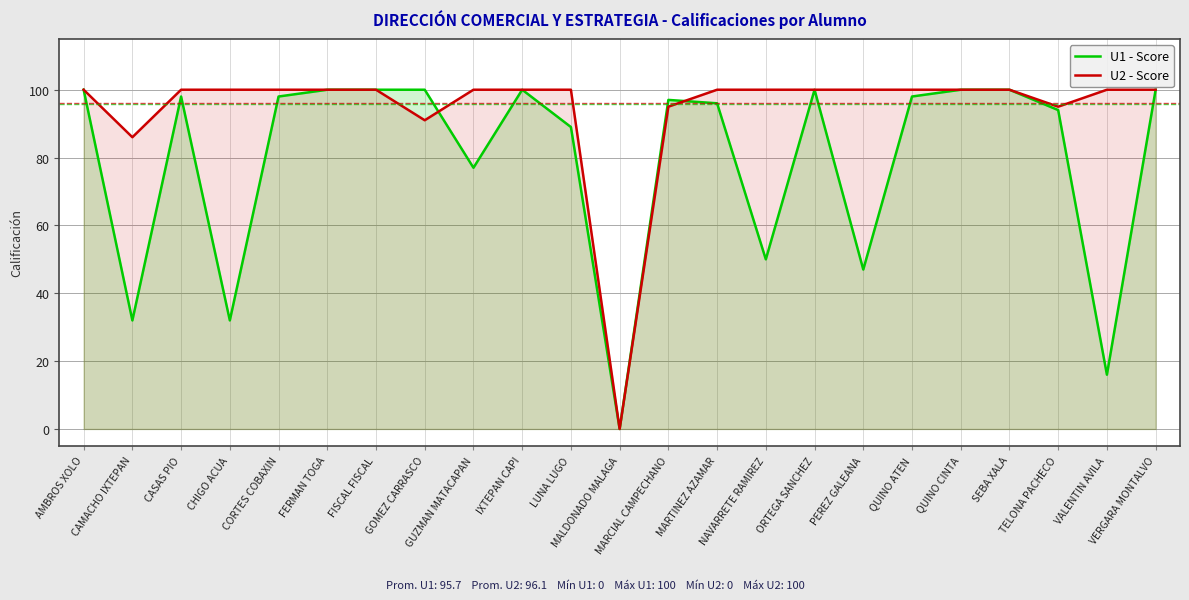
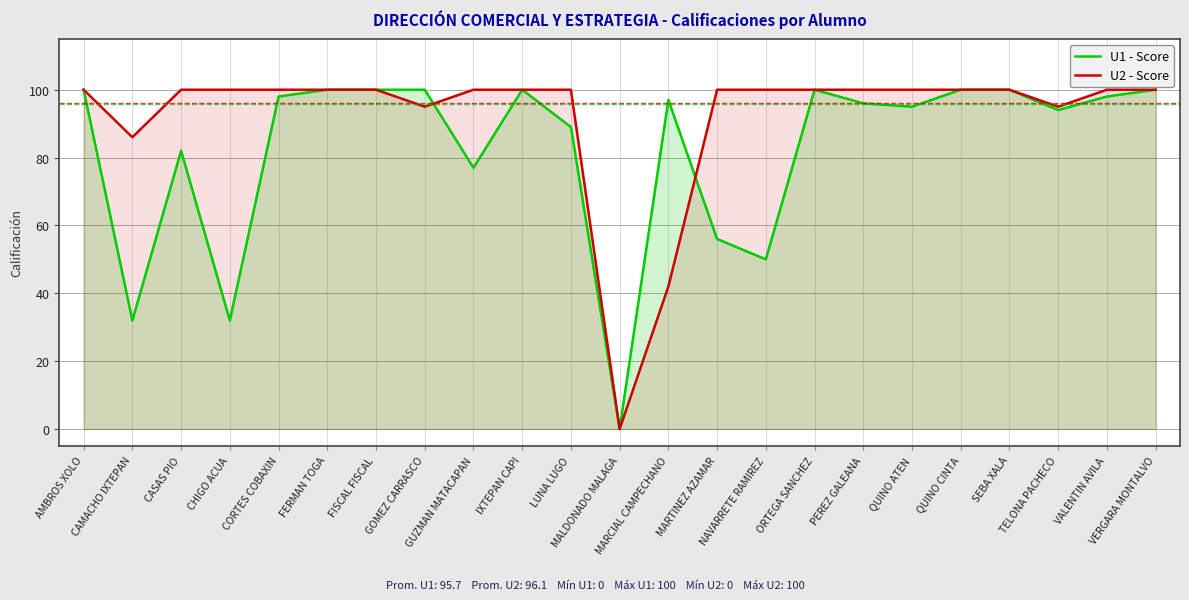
U1 - Score, CASAS PIO: 98 -> 82
U2 - Score, GOMEZ CARRASCO: 91 -> 95
U2 - Score, MARCIAL CAMPECHANO: 95 -> 42
U1 - Score, MARTINEZ AZAMAR: 96 -> 56
U1 - Score, PEREZ GALEANA: 47 -> 96
U1 - Score, QUINO ATEN: 98 -> 95
U1 - Score, VALENTIN AVILA: 16 -> 98
